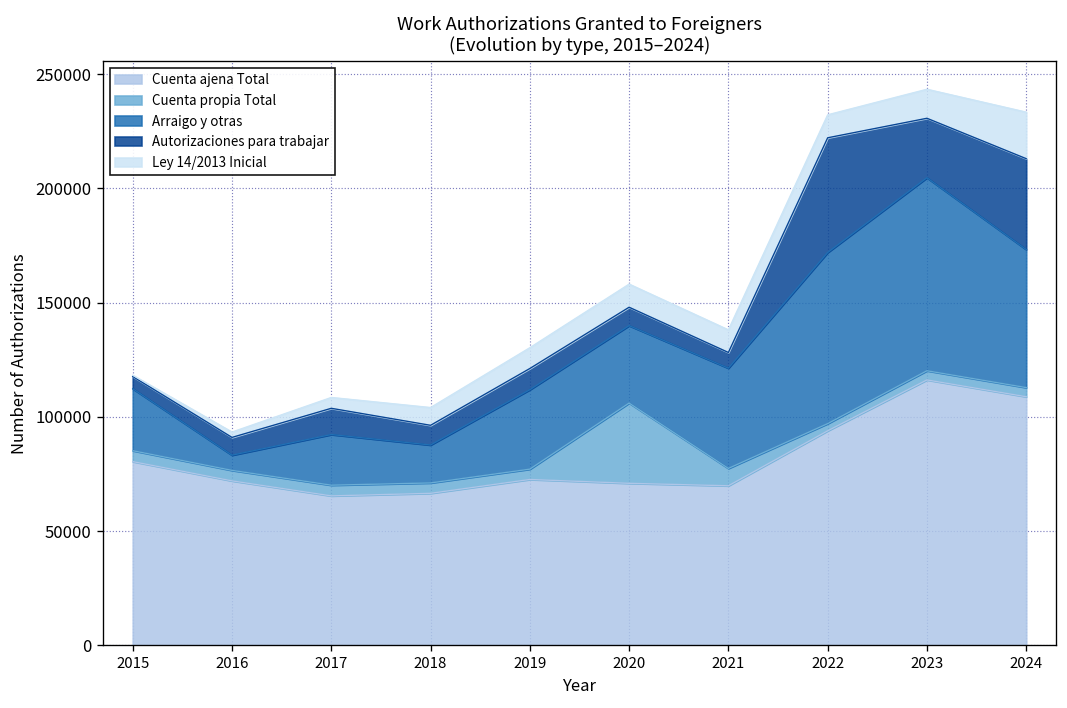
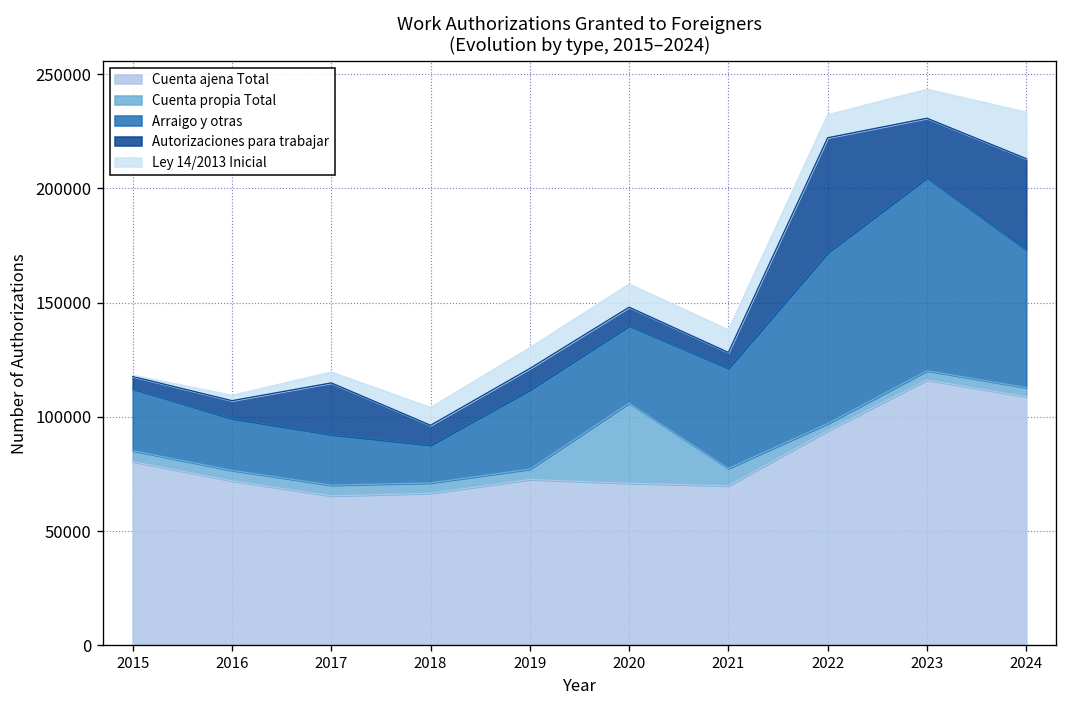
Arraigo y otras, 2016: 7000 -> 23000
Autorizaciones para trabajar, 2017: 11000 -> 23000
